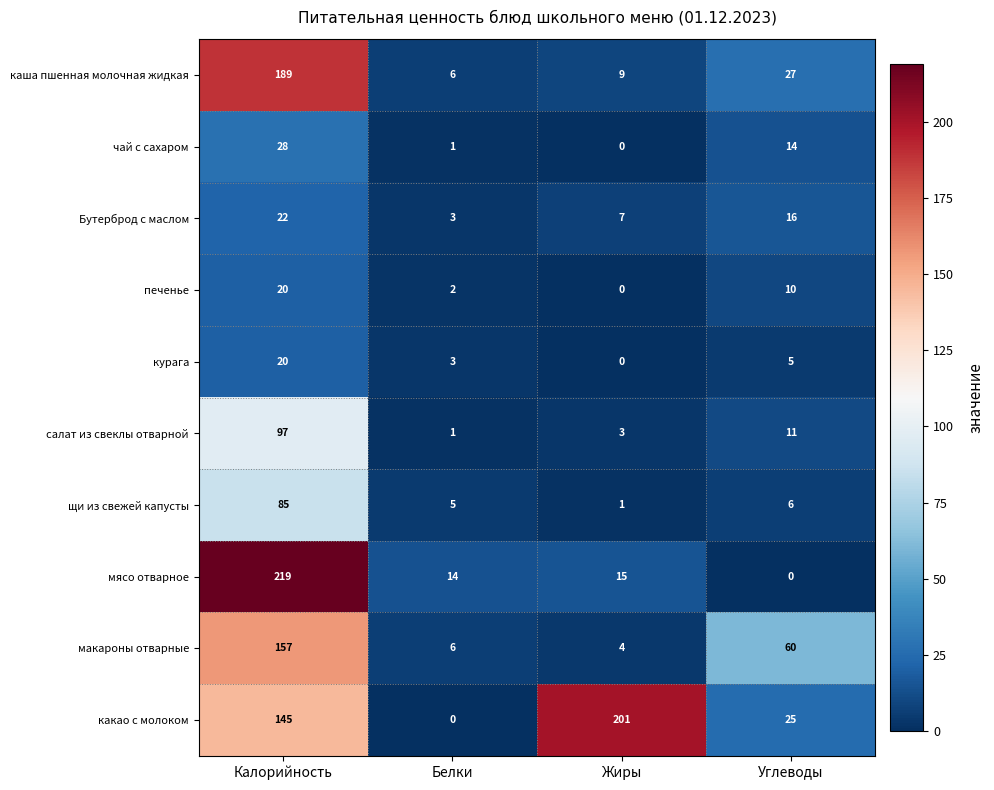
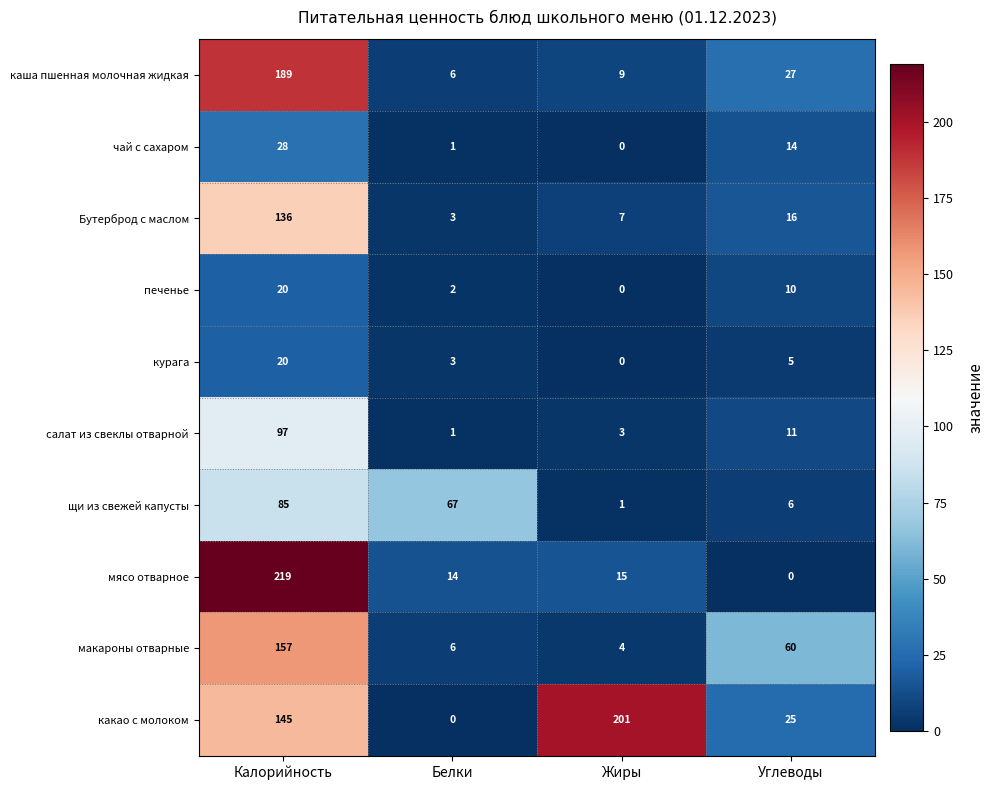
Бутерброд с маслом, Калорийность: 22 -> 136
щи из свежей капусты, Белки: 5 -> 67
